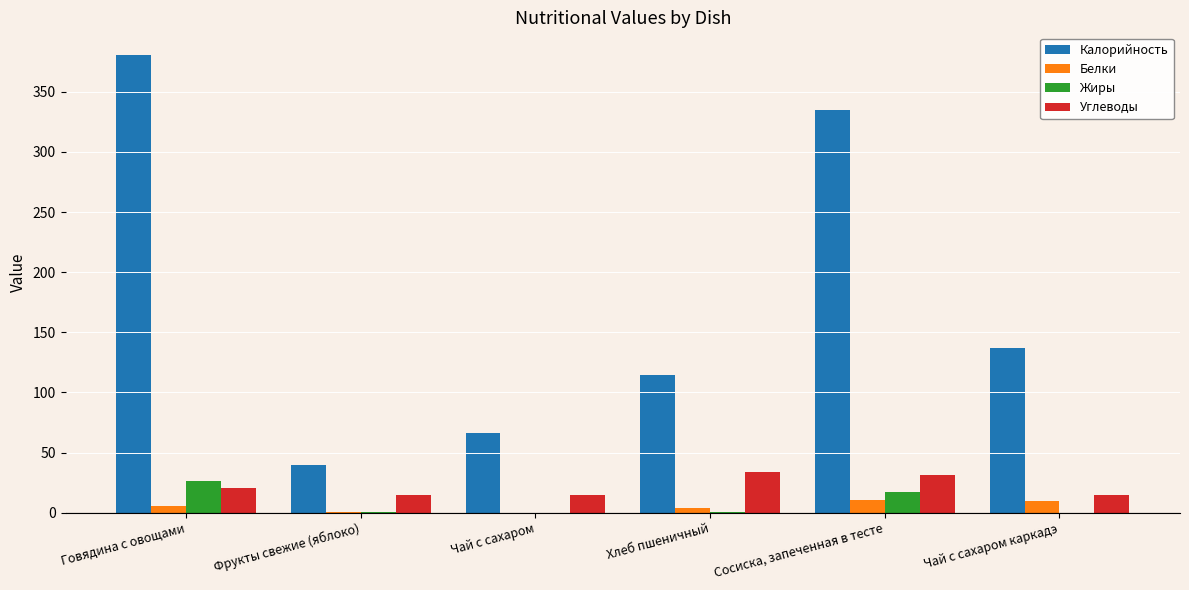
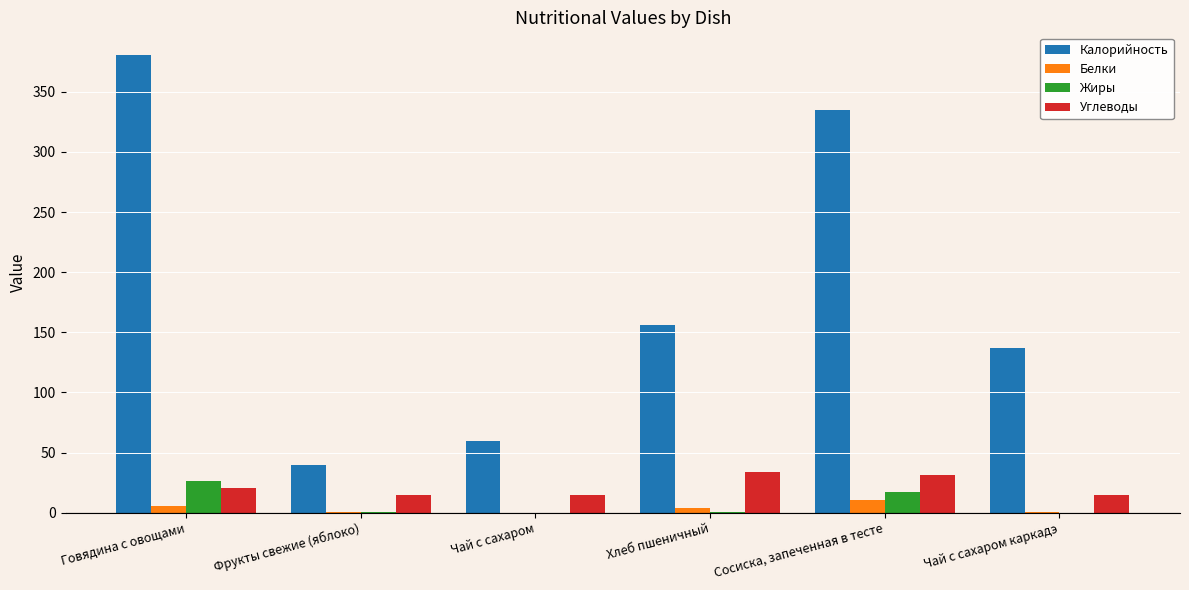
Калорийность, Чай с сахаром: 66 -> 59
Калорийность, Хлеб пшеничный: 115 -> 156
Белки, Чай с сахаром каркадэ: 10 -> 0
